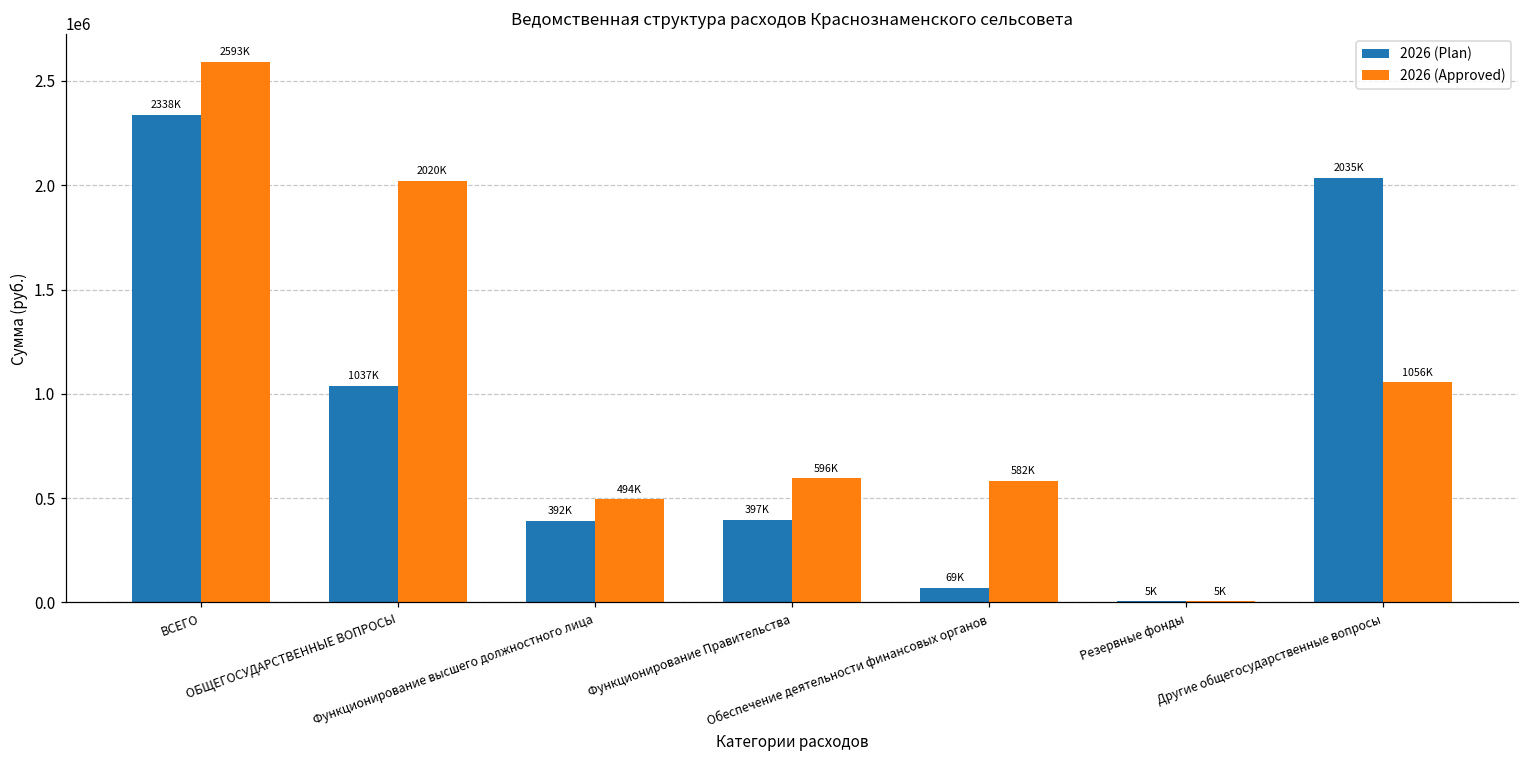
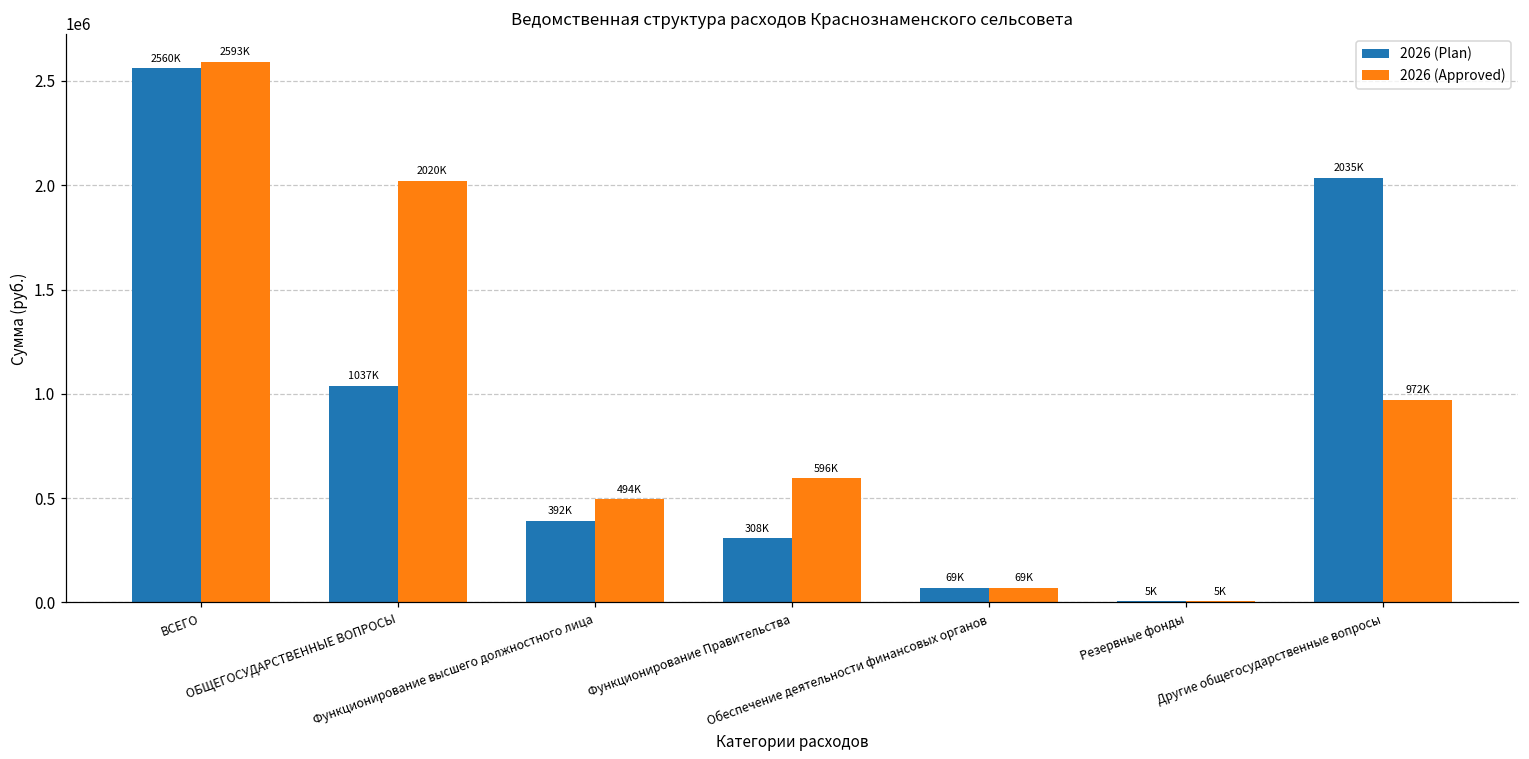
2026 (Plan), ВСЕГО: 2338K -> 2560K
2026 (Plan), Функционирование Правительства: 397K -> 308K
2026 (Approved), Обеспечение деятельности финансовых органов: 582K -> 69K
2026 (Approved), Другие общегосударственные вопросы: 1056K -> 972K
